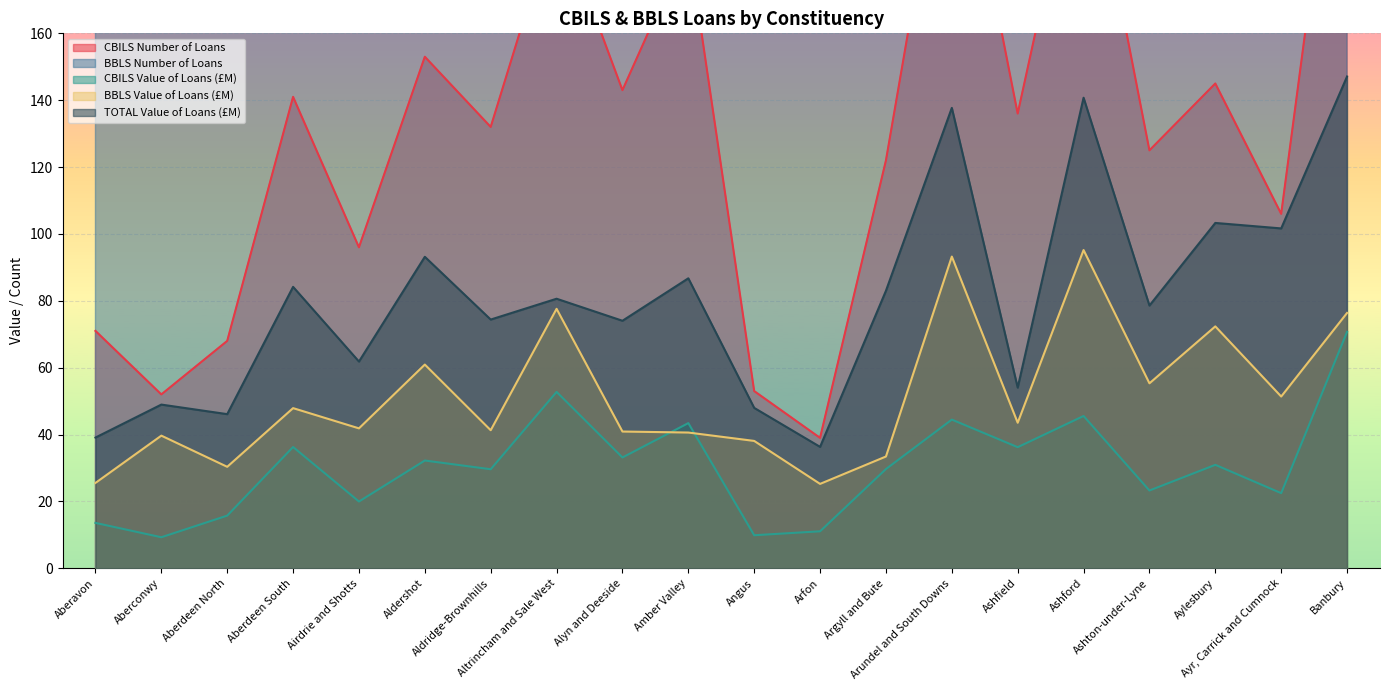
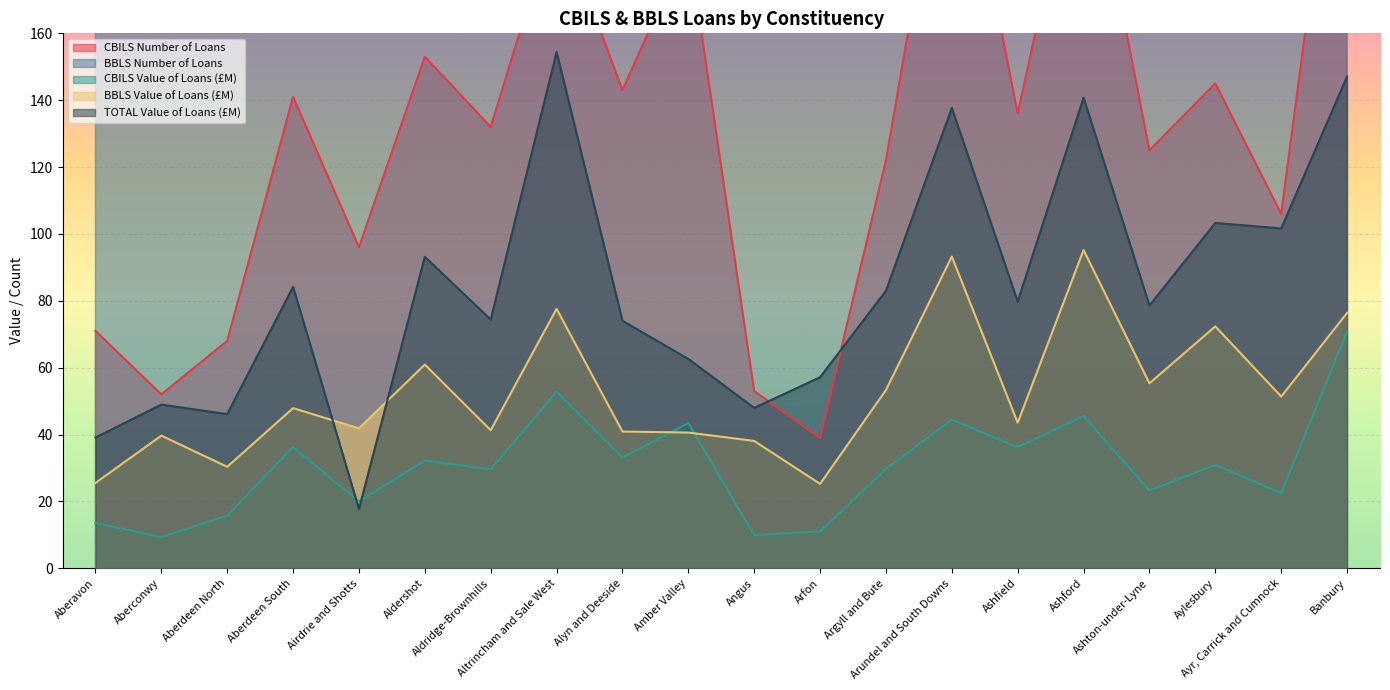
TOTAL Value of Loans (£M), Airdrie and Shotts: 62 -> 18
TOTAL Value of Loans (£M), Altrincham and Sale West: 81 -> 154
TOTAL Value of Loans (£M), Amber Valley: 87 -> 63
TOTAL Value of Loans (£M), Arfon: 36 -> 57
BBLS Value of Loans (£M), Argyll and Bute: 33 -> 53
TOTAL Value of Loans (£M), Ashfield: 54 -> 80
